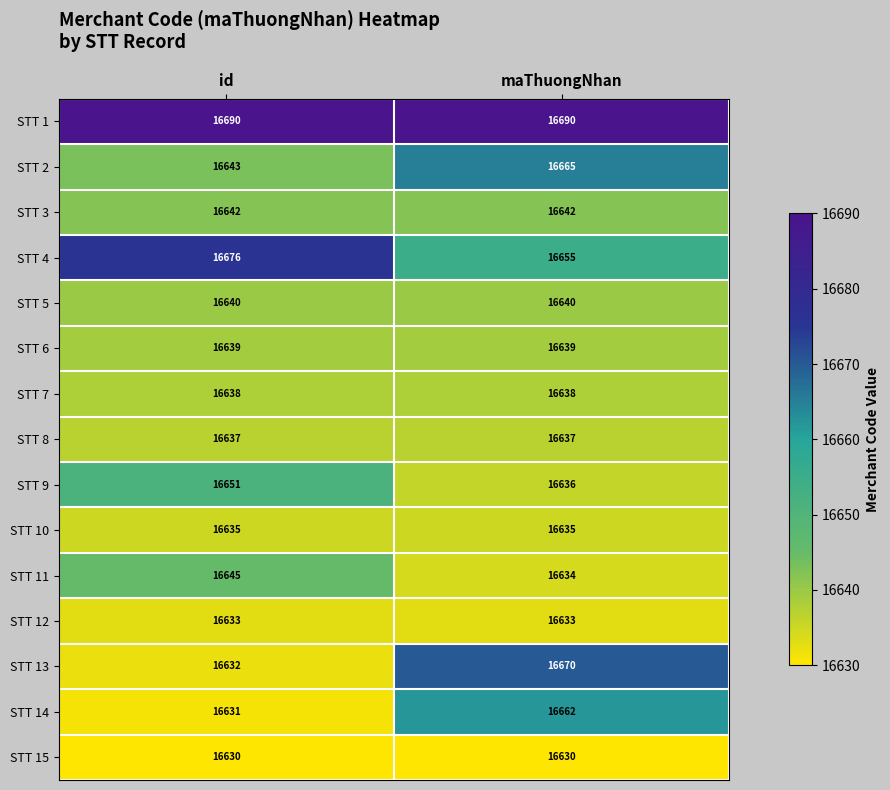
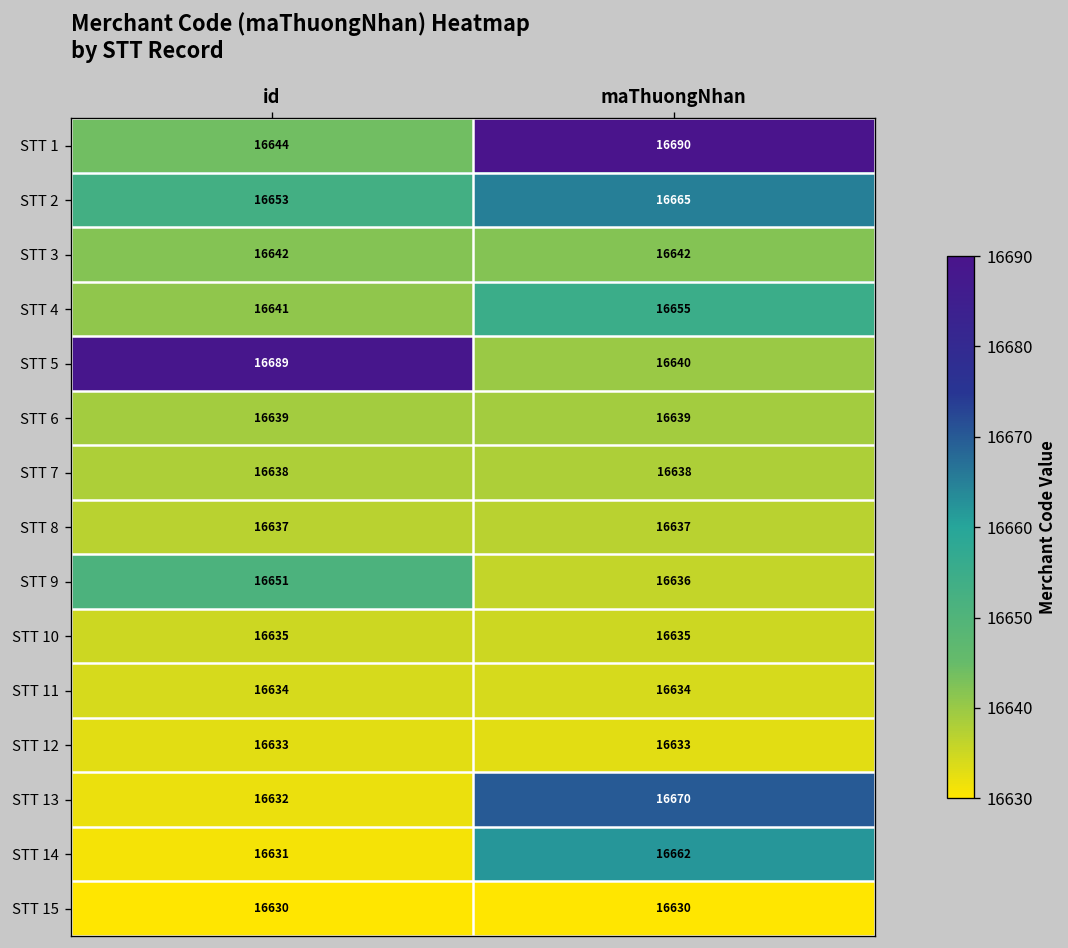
STT 1, id: 16690 -> 16644
STT 2, id: 16643 -> 16653
STT 4, id: 16676 -> 16641
STT 5, id: 16640 -> 16689
STT 11, id: 16645 -> 16634
